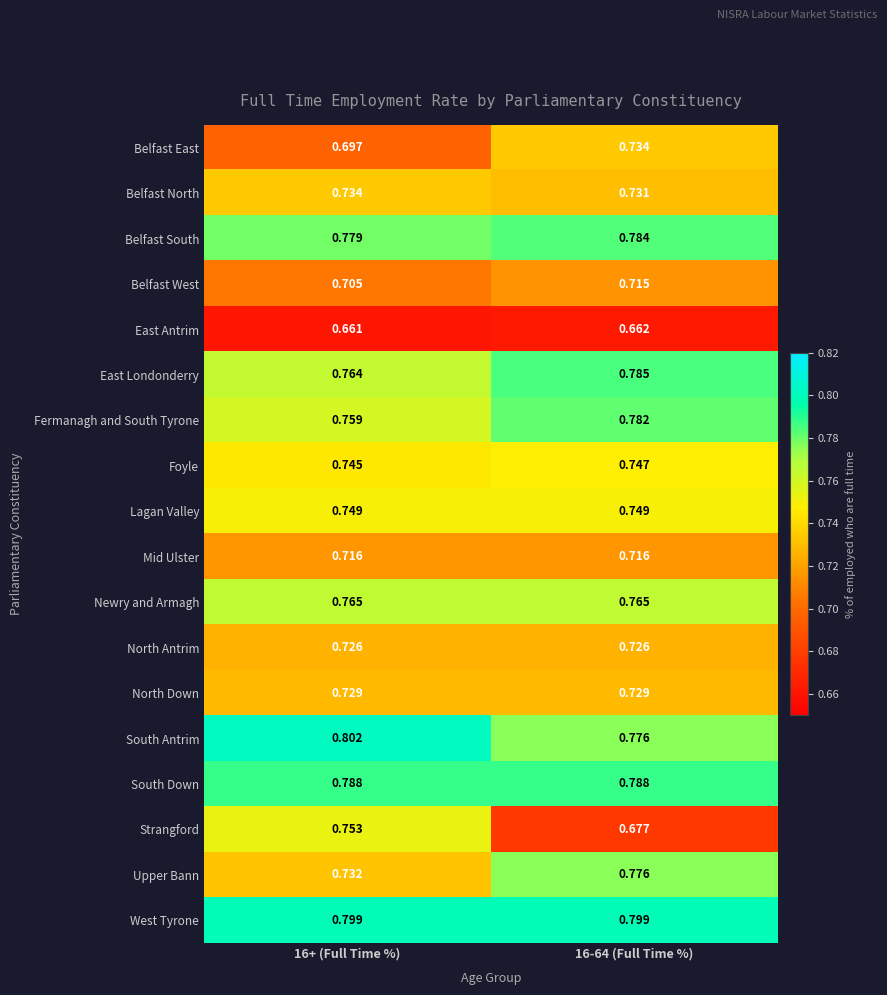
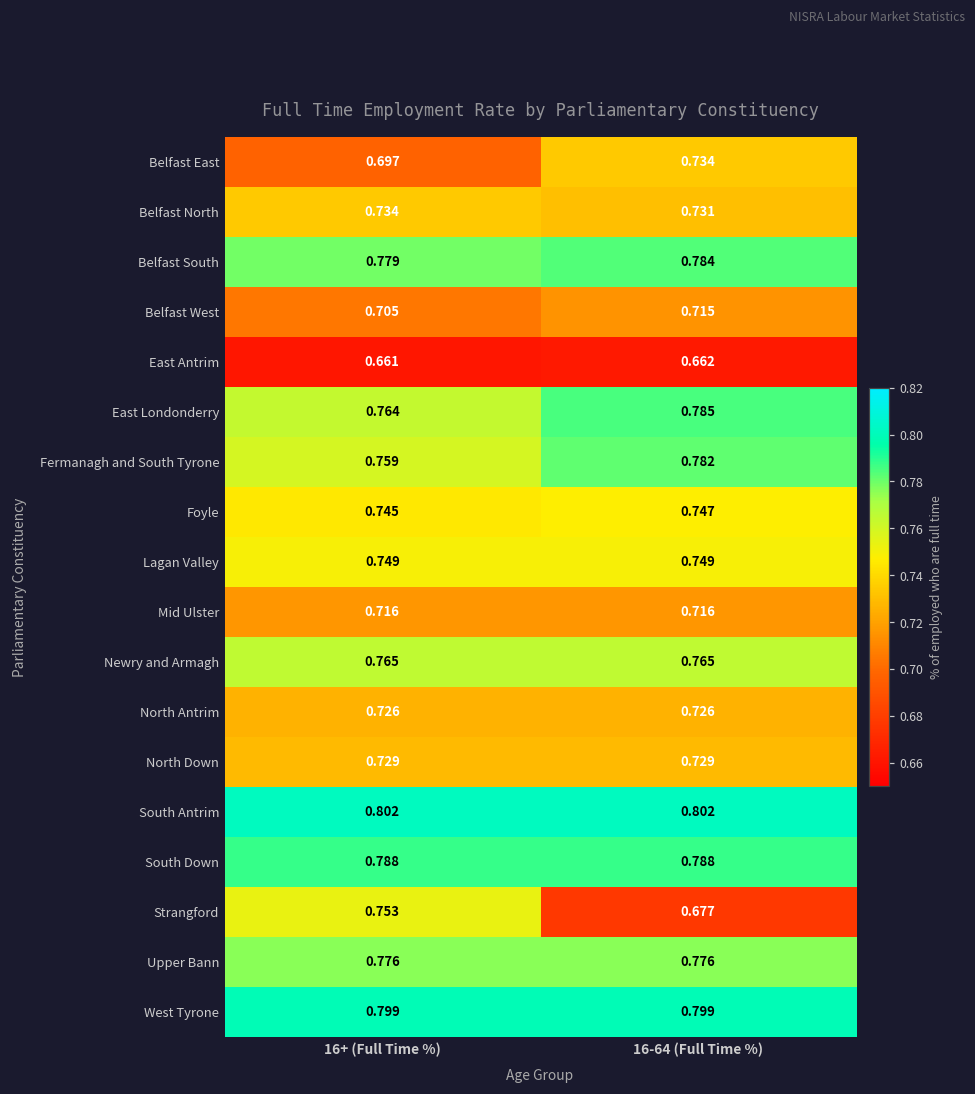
South Antrim, 16-64 (Full Time %): 0.776 -> 0.802
Upper Bann, 16+ (Full Time %): 0.732 -> 0.776
